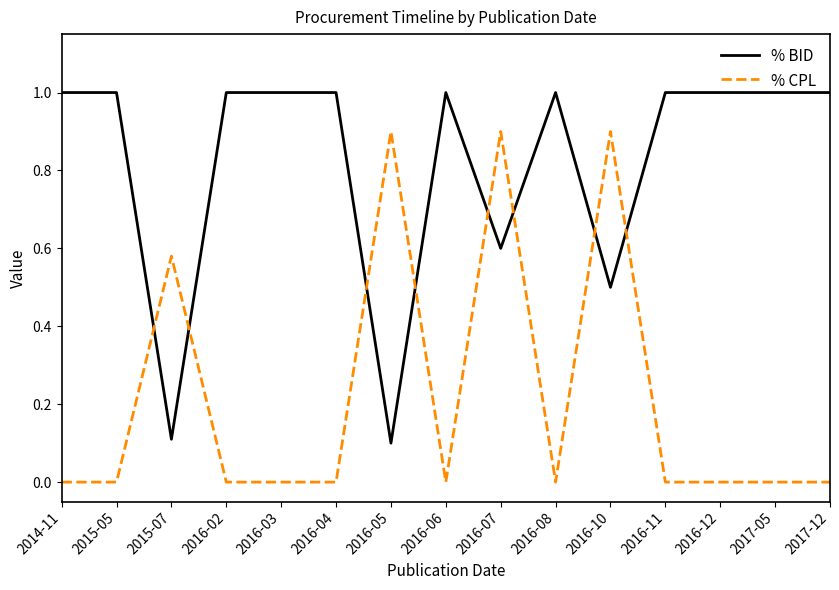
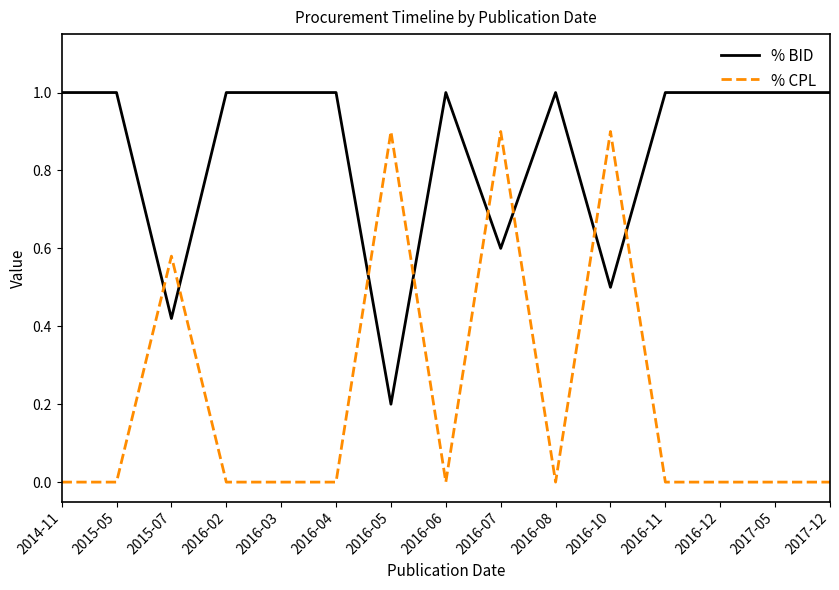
% BID, 2015-07: 0.11 -> 0.42
% BID, 2016-05: 0.1 -> 0.2
